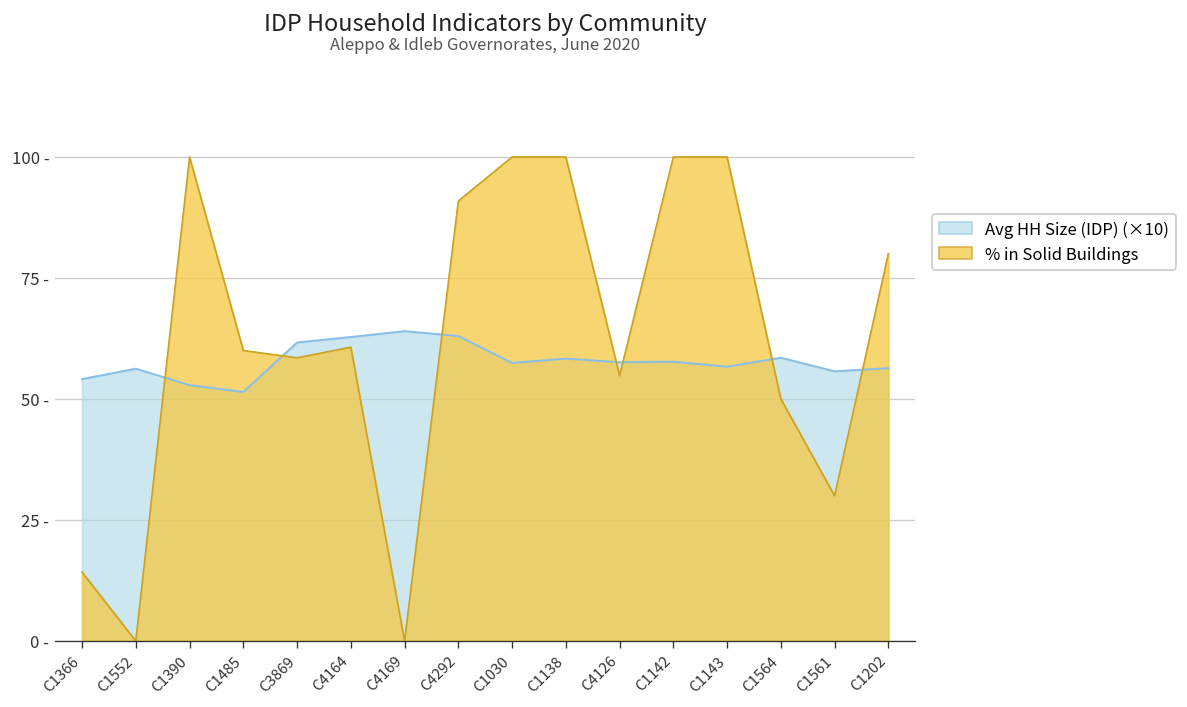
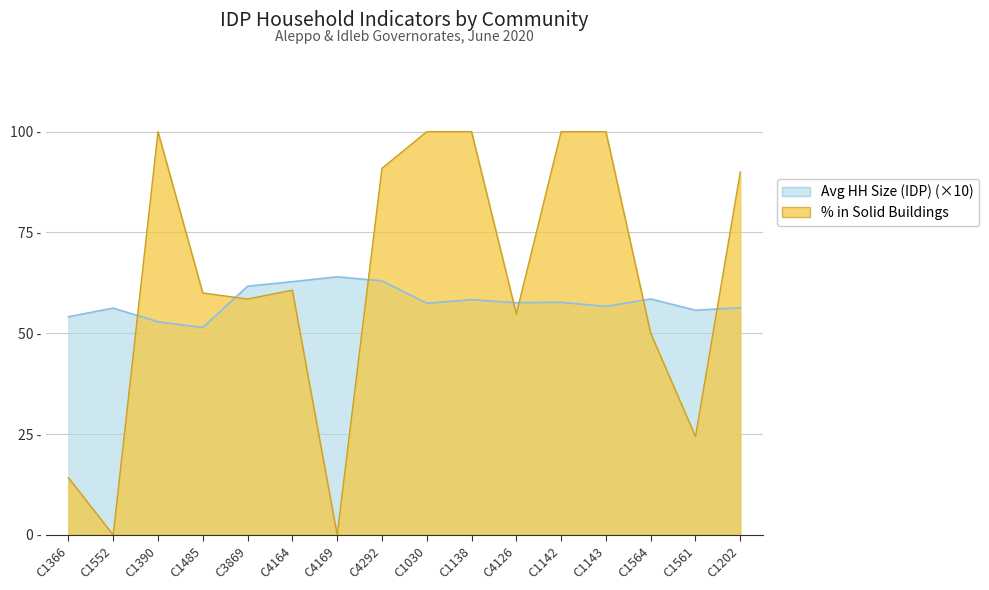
% in Solid Buildings, C1561: 30 - -> 24 -
% in Solid Buildings, C1202: 80 - -> 90 -
